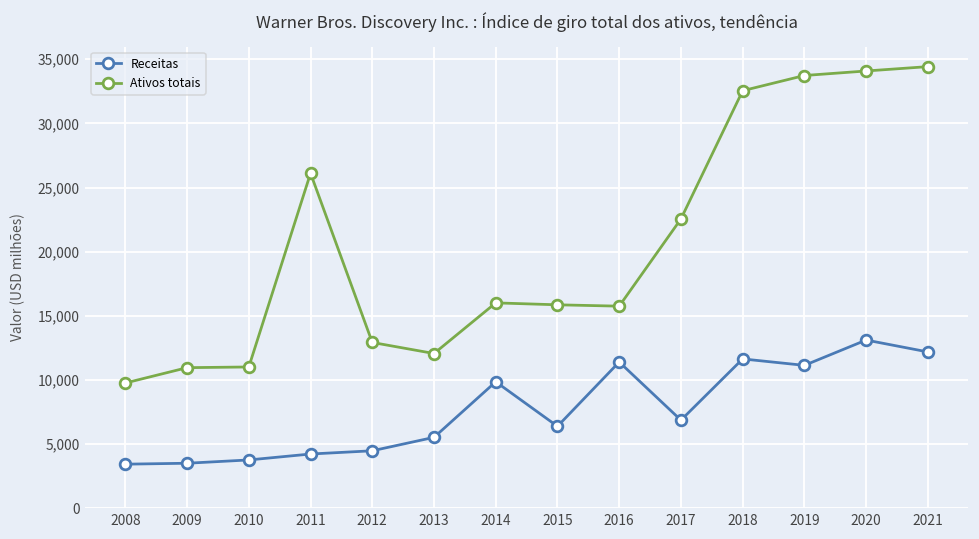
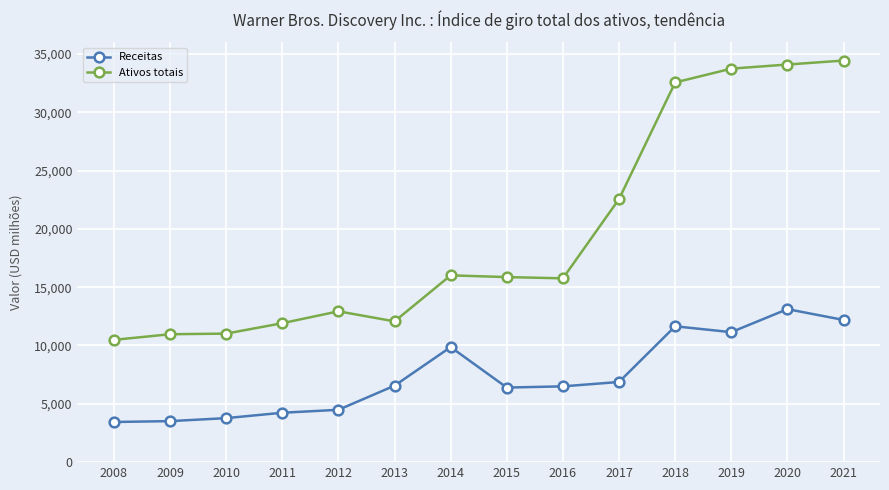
Ativos totais, 2008: 9,800 -> 10,500
Ativos totais, 2011: 26,100 -> 11,900
Receitas, 2013: 5,500 -> 6,600
Receitas, 2016: 11,400 -> 6,500
